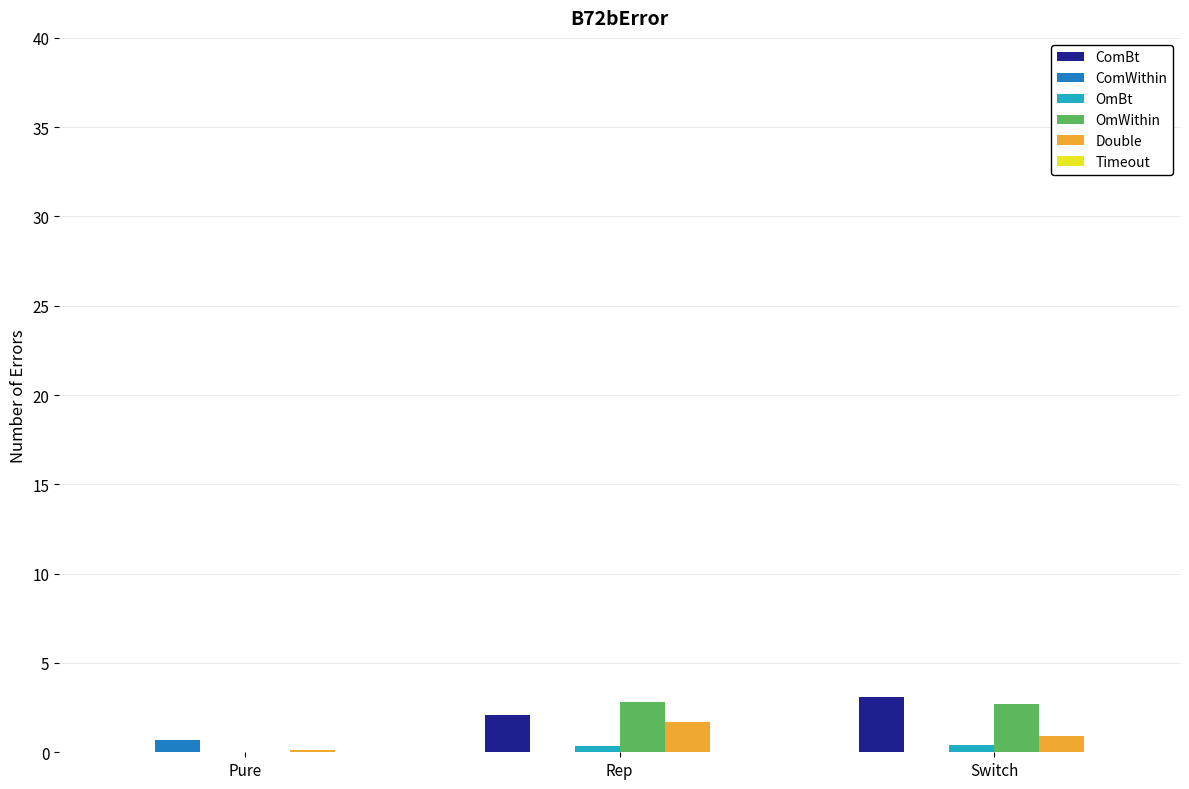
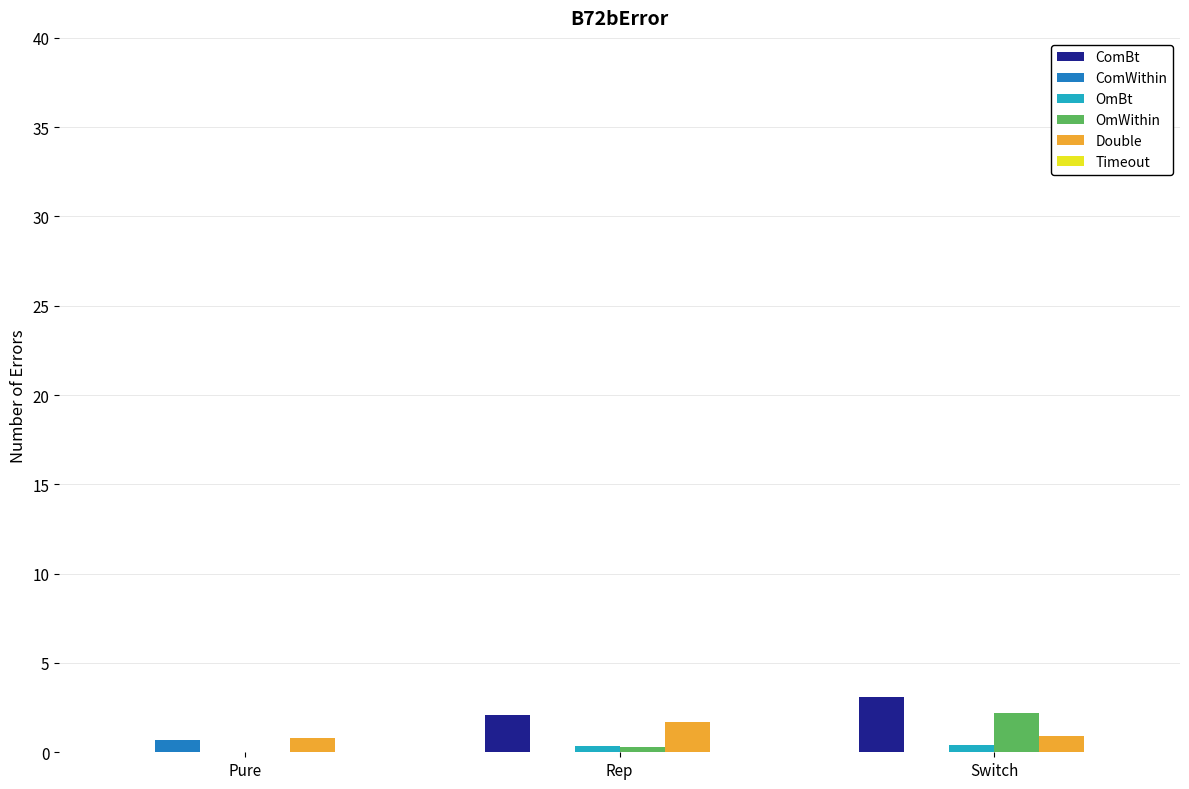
Double, Pure: 0.1 -> 0.8
OmWithin, Rep: 2.8 -> 0.3
OmWithin, Switch: 2.7 -> 2.2
